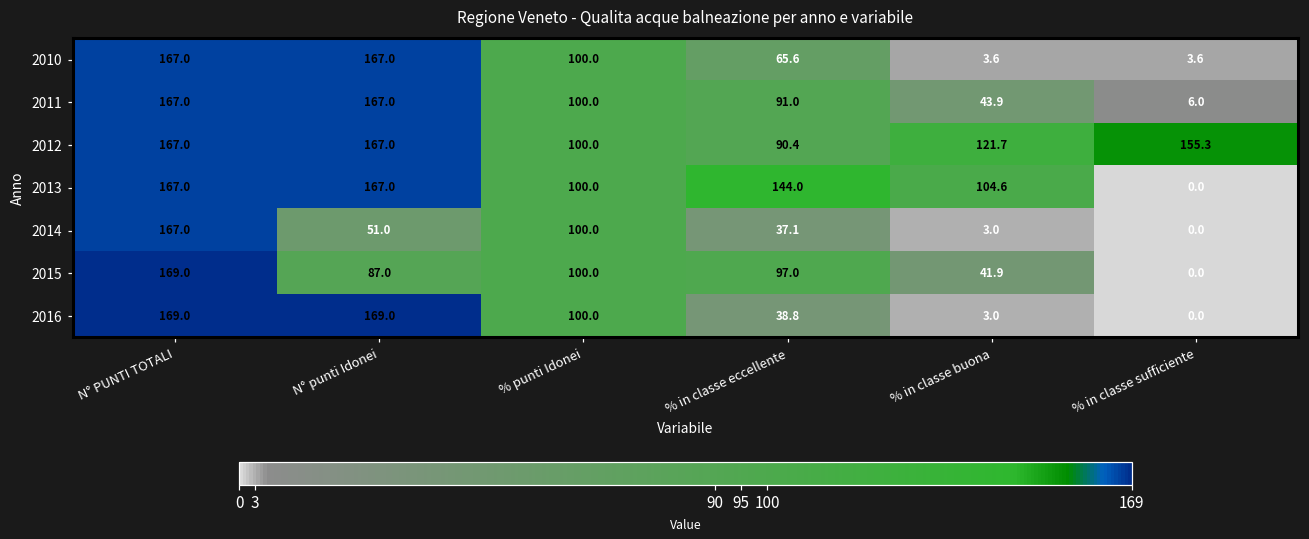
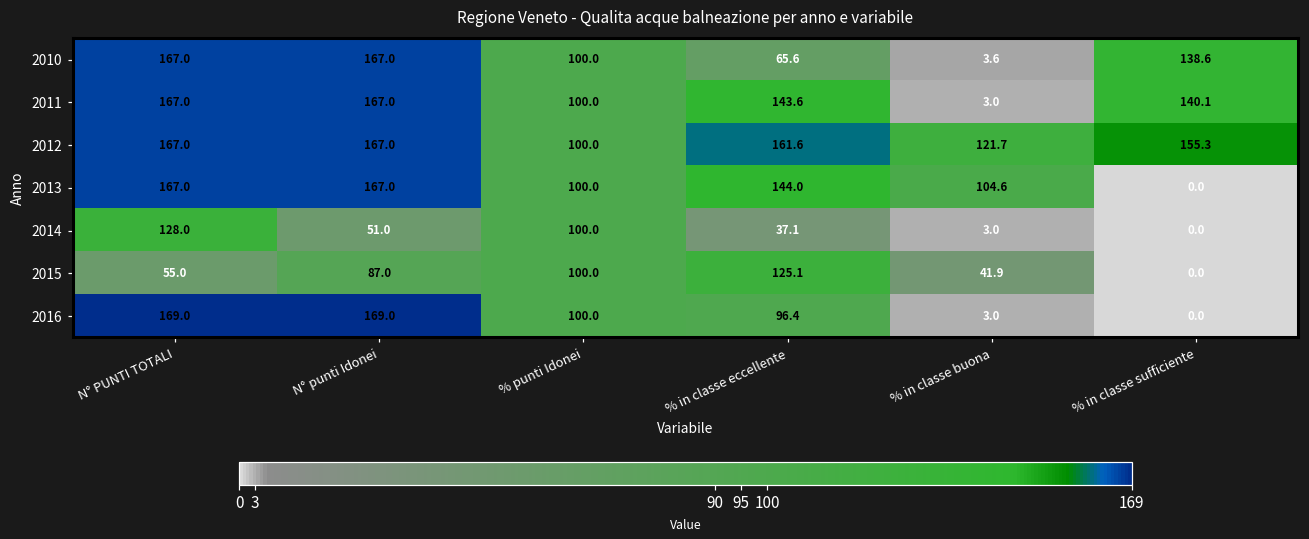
2010, % in classe sufficiente: 3.6 -> 138.6
2011, % in classe eccellente: 91.0 -> 143.6
2011, % in classe buona: 43.9 -> 3.0
2011, % in classe sufficiente: 6.0 -> 140.1
2012, % in classe eccellente: 90.4 -> 161.6
2014, N° PUNTI TOTALI: 167.0 -> 128.0
2015, N° PUNTI TOTALI: 169.0 -> 55.0
2015, % in classe eccellente: 97.0 -> 125.1
2016, % in classe eccellente: 38.8 -> 96.4
